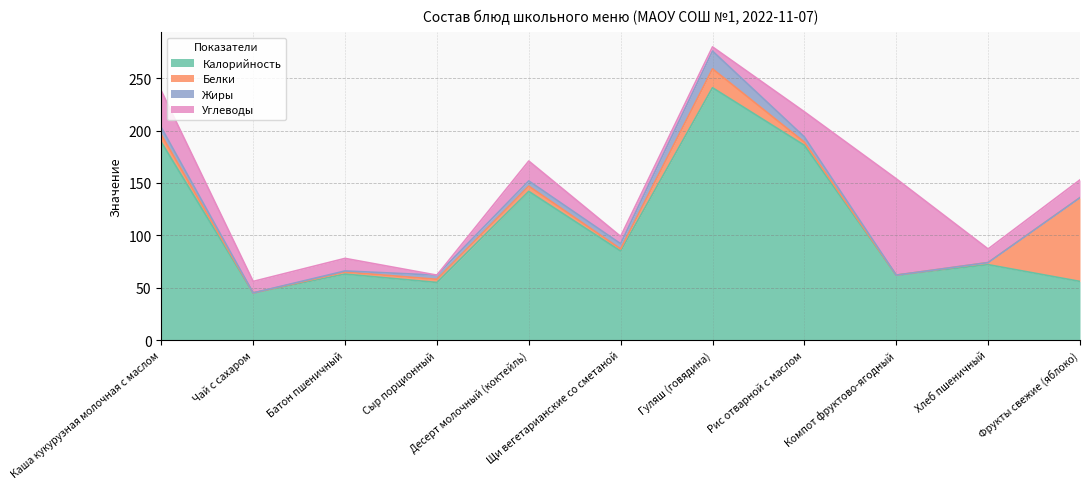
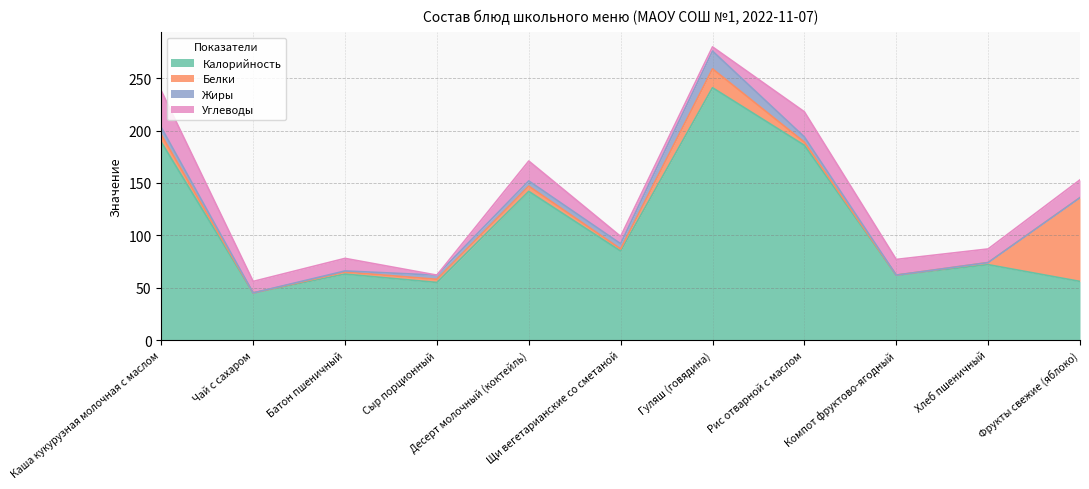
Углеводы, Компот фруктово-ягодный: 92 -> 15
